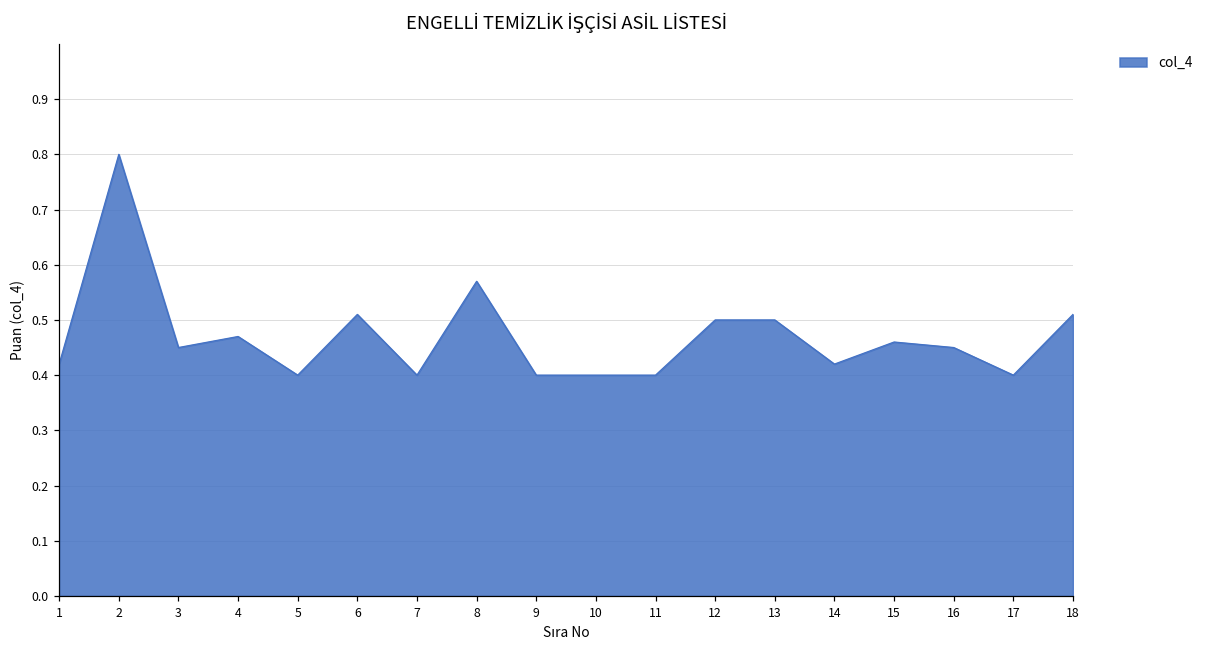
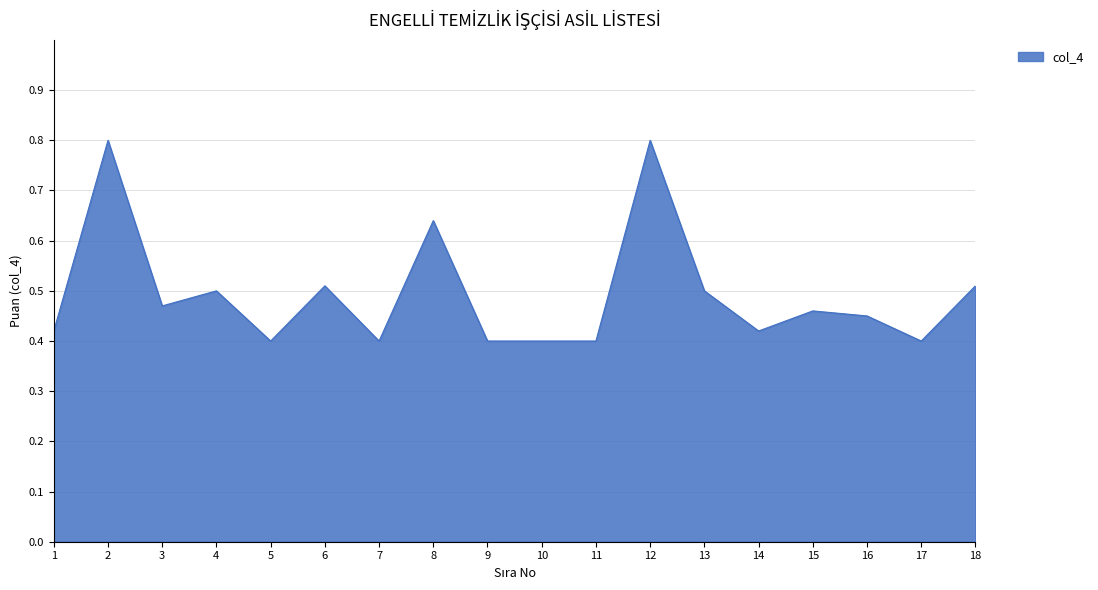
3: 0.45 -> 0.47
4: 0.47 -> 0.50
8: 0.57 -> 0.64
12: 0.5 -> 0.8
